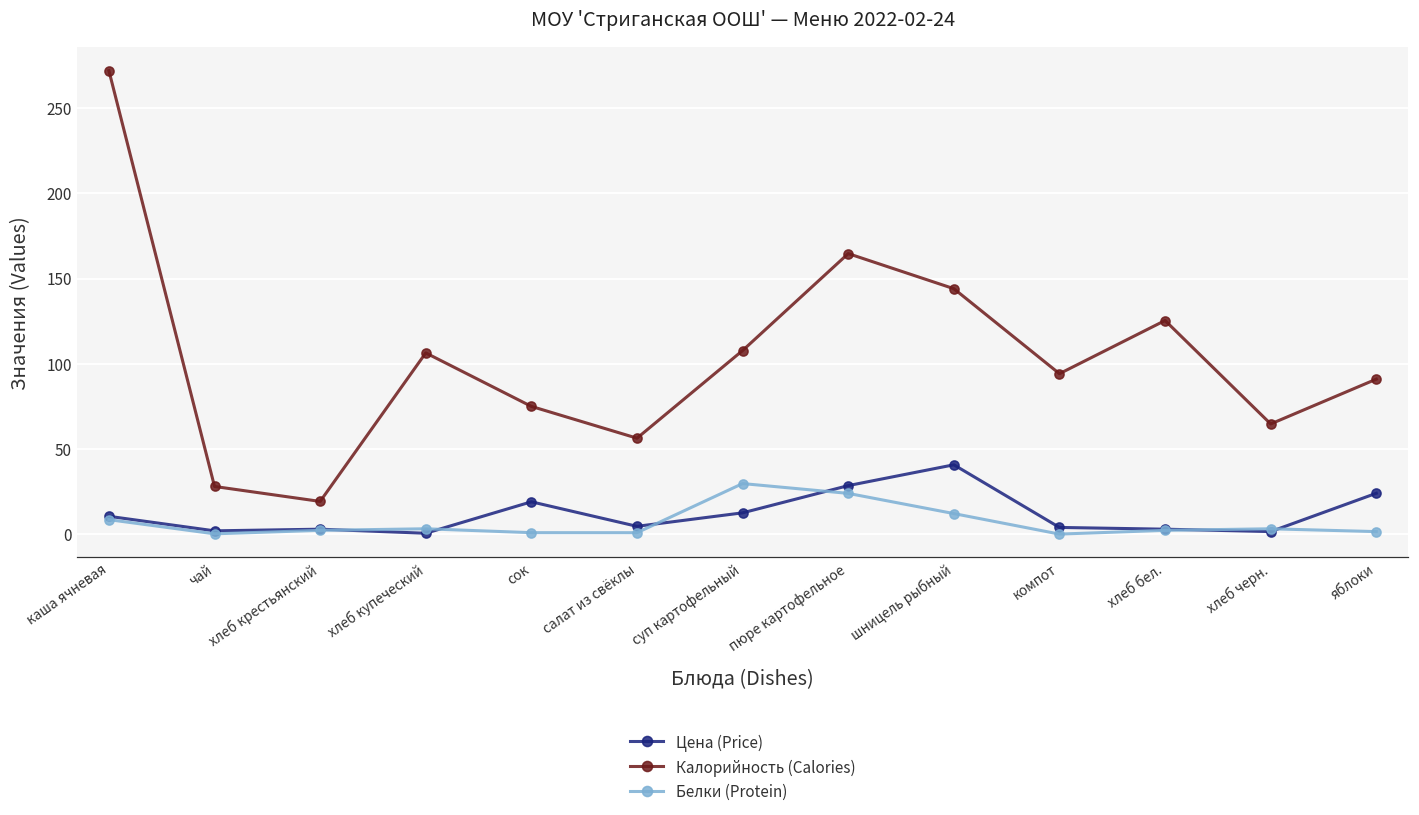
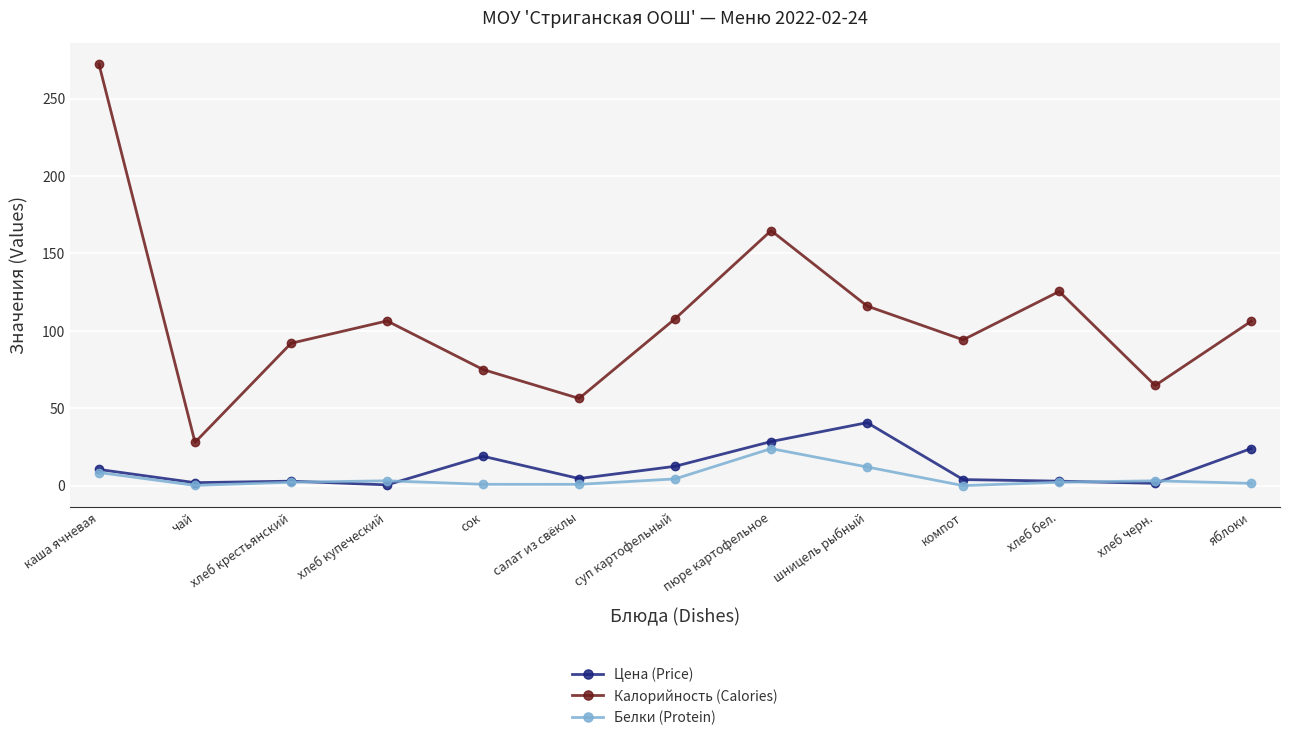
Калорийность (Calories), хлеб крестьянский: 19 -> 92
Белки (Protein), суп картофельный: 30 -> 4
Калорийность (Calories), шницель рыбный: 144 -> 116
Калорийность (Calories), яблоки: 91 -> 106
